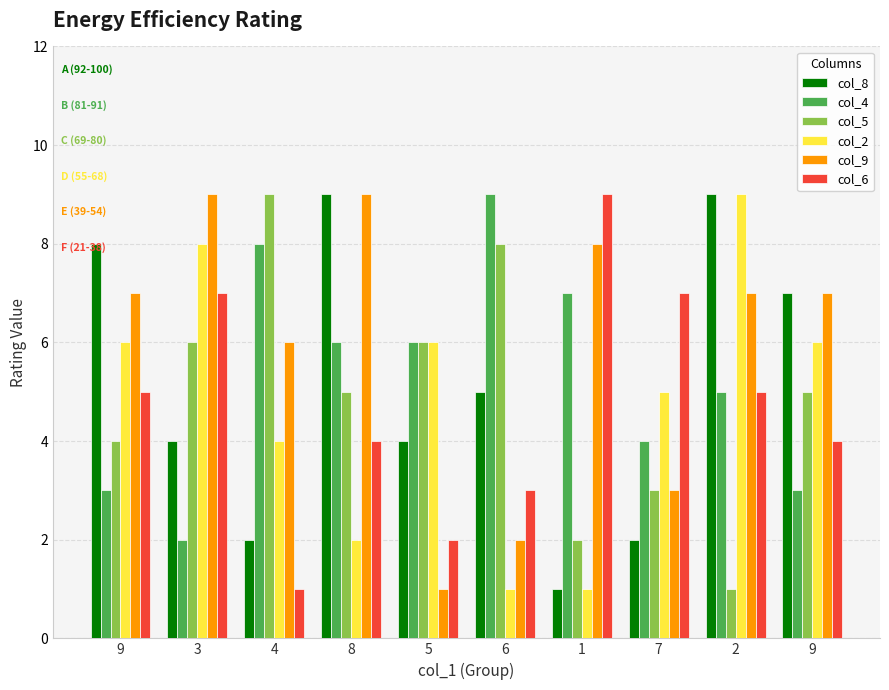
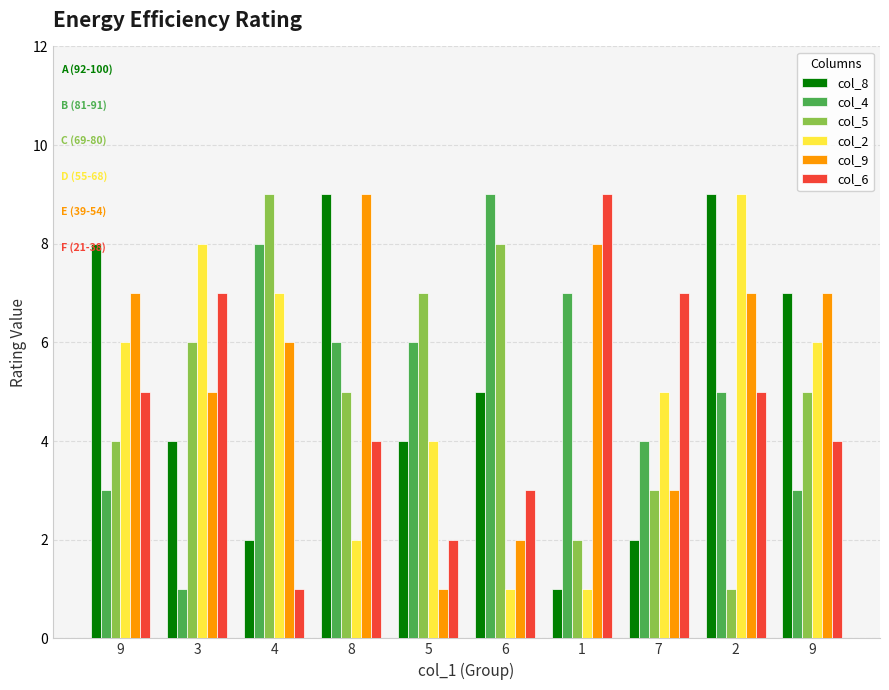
col_4, 3: 2 -> 1
col_9, 3: 9 -> 5
col_2, 4: 4 -> 7
col_5, 5: 6 -> 7
col_2, 5: 6 -> 4
